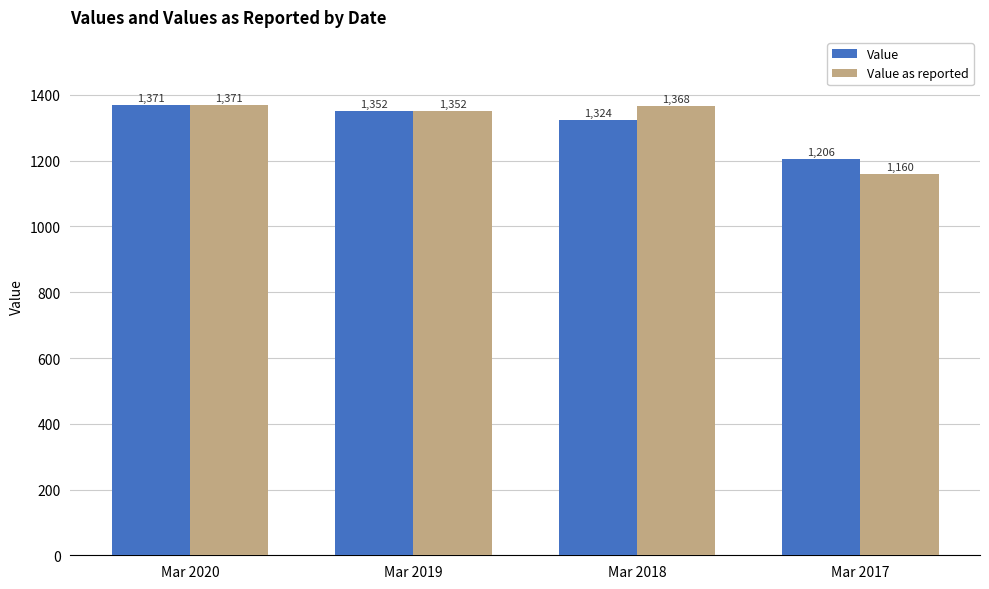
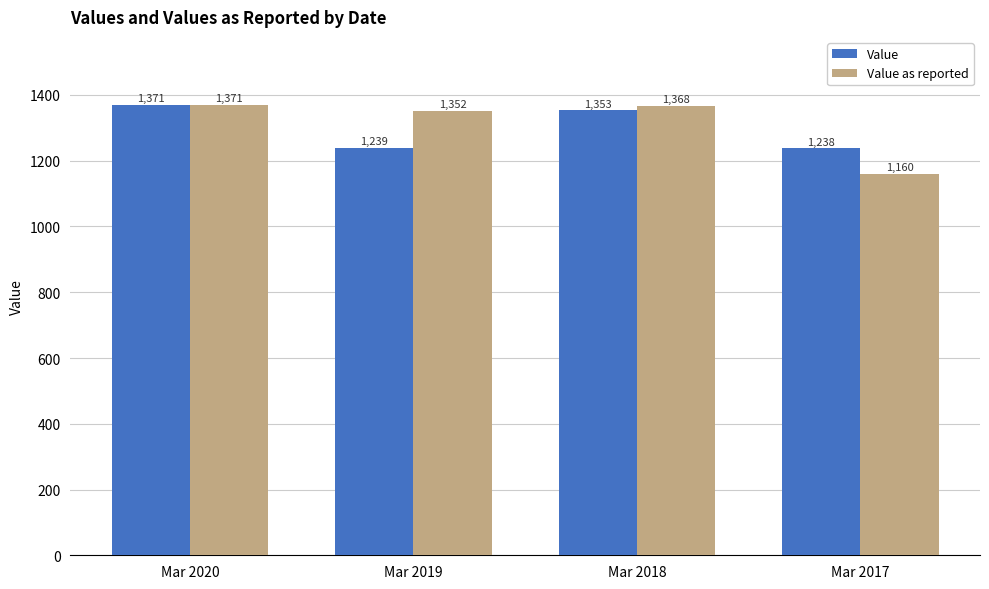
Value, Mar 2019: 1,352 -> 1,239
Value, Mar 2018: 1,324 -> 1,353
Value, Mar 2017: 1,206 -> 1,238
